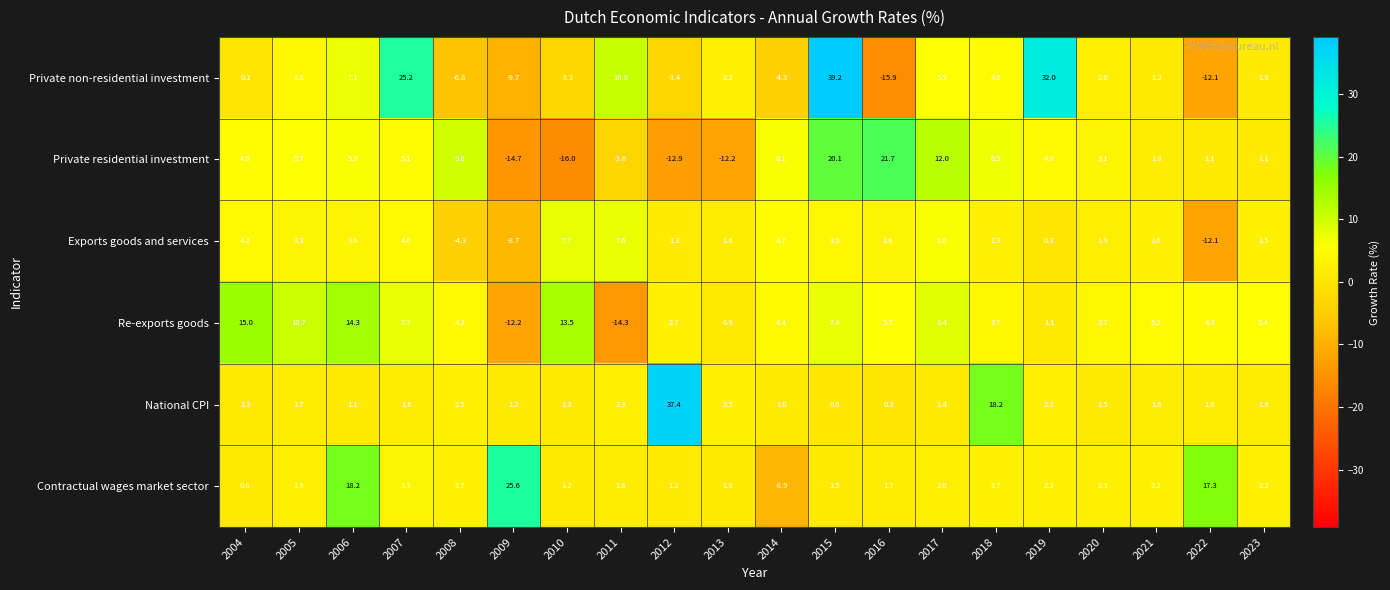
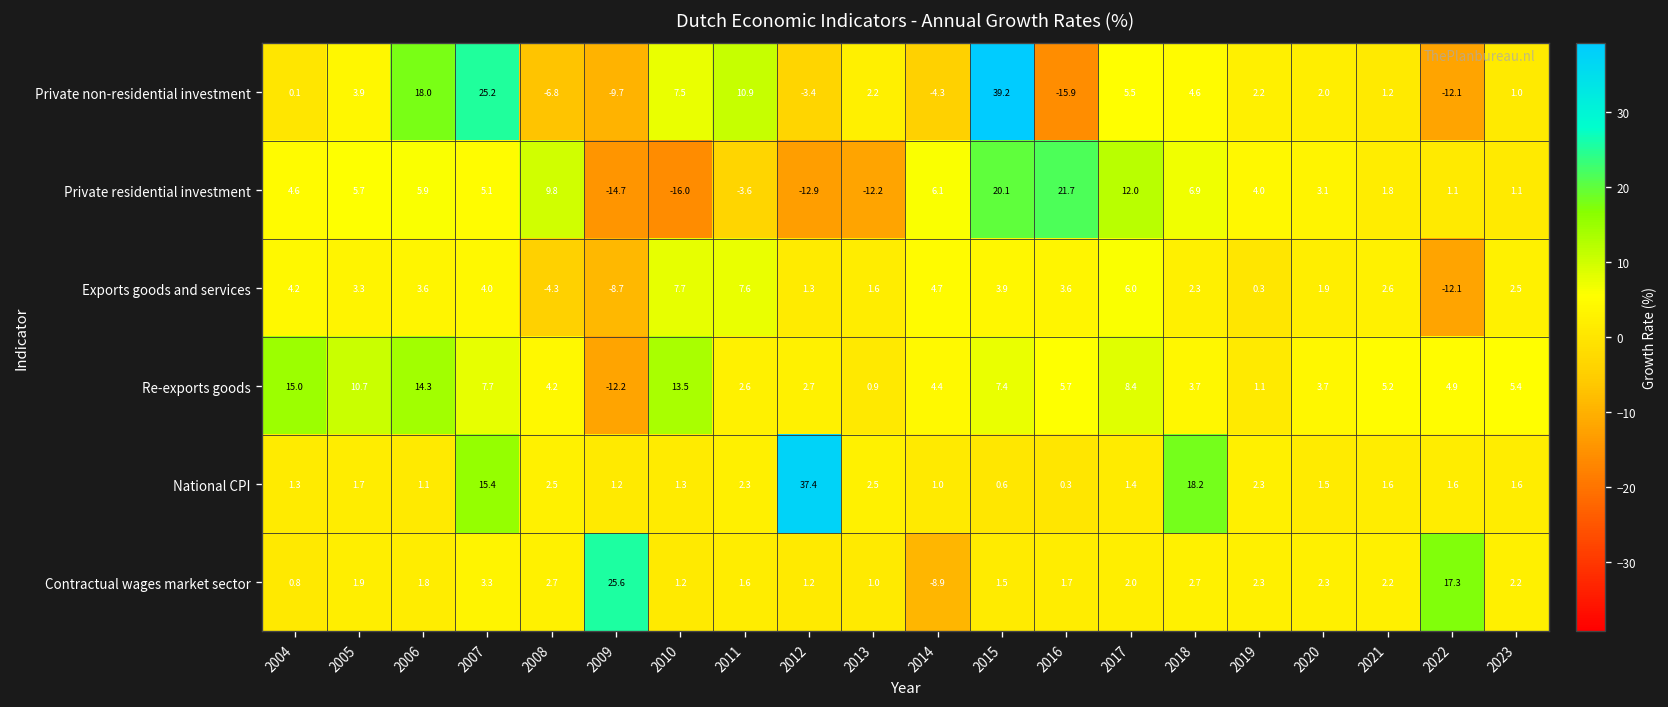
Private non-residential investment, 2006: 7.1 -> 18.0
Private non-residential investment, 2010: -3.3 -> 7.5
Private non-residential investment, 2019: 32.0 -> 2.2
Re-exports goods, 2011: -14.3 -> 2.6
National CPI, 2007: 1.6 -> 15.4
Contractual wages market sector, 2006: 18.2 -> 1.8
